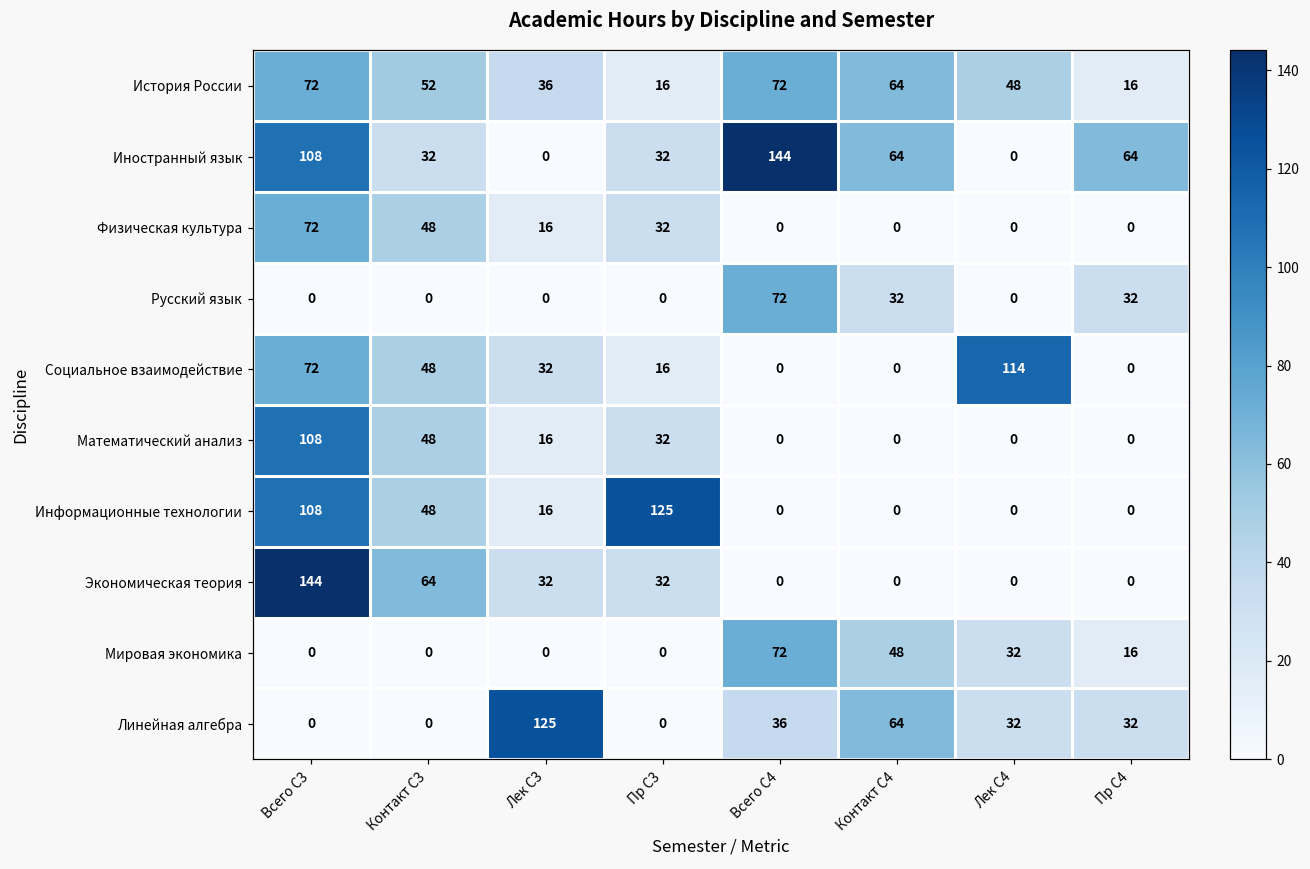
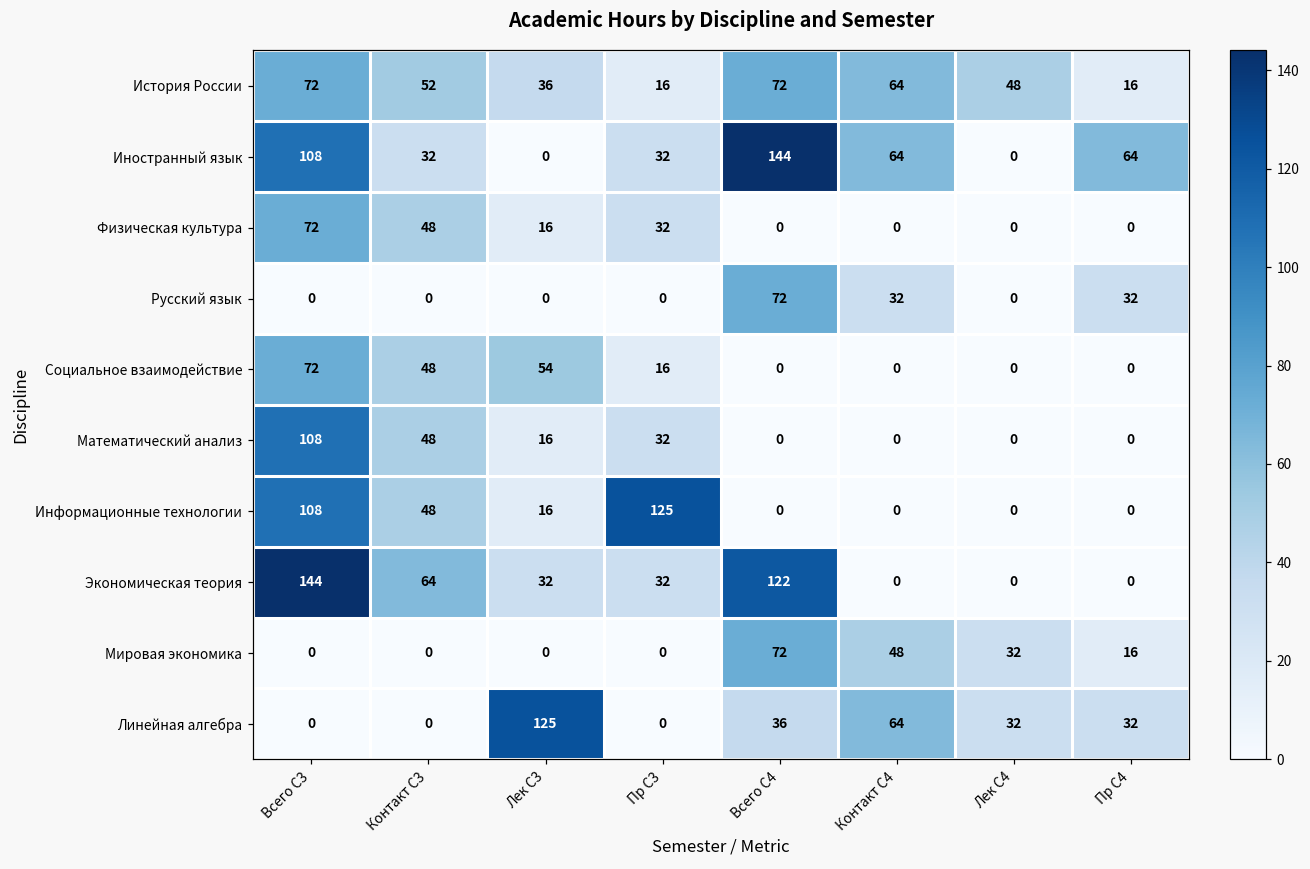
Социальное взаимодействие, Лек С3: 32 -> 54
Социальное взаимодействие, Лек С4: 114 -> 0
Экономическая теория, Всего С4: 0 -> 122
